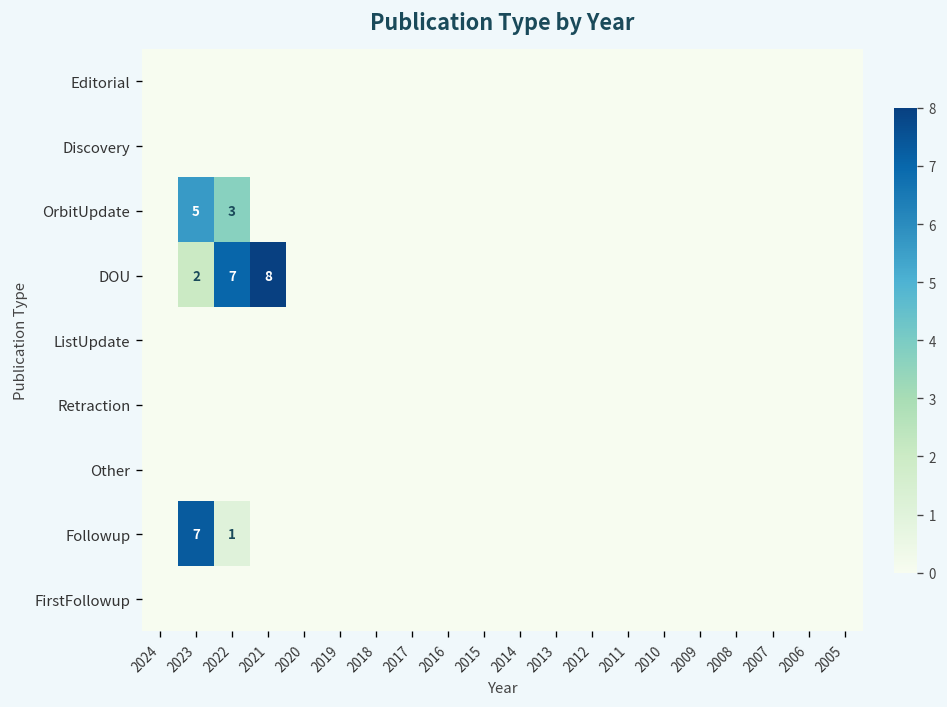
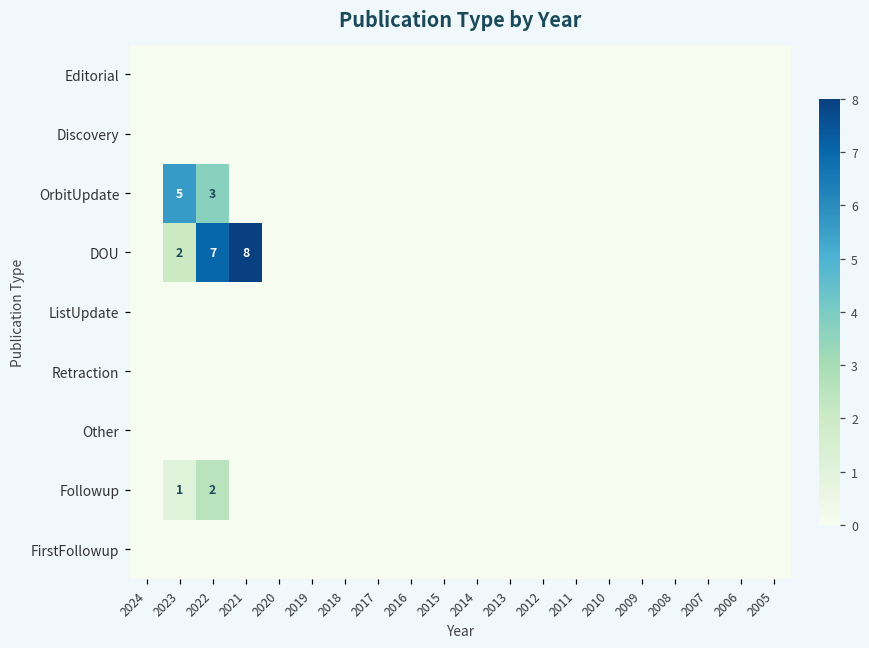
Followup, 2023: 7 -> 1
Followup, 2022: 1 -> 2
